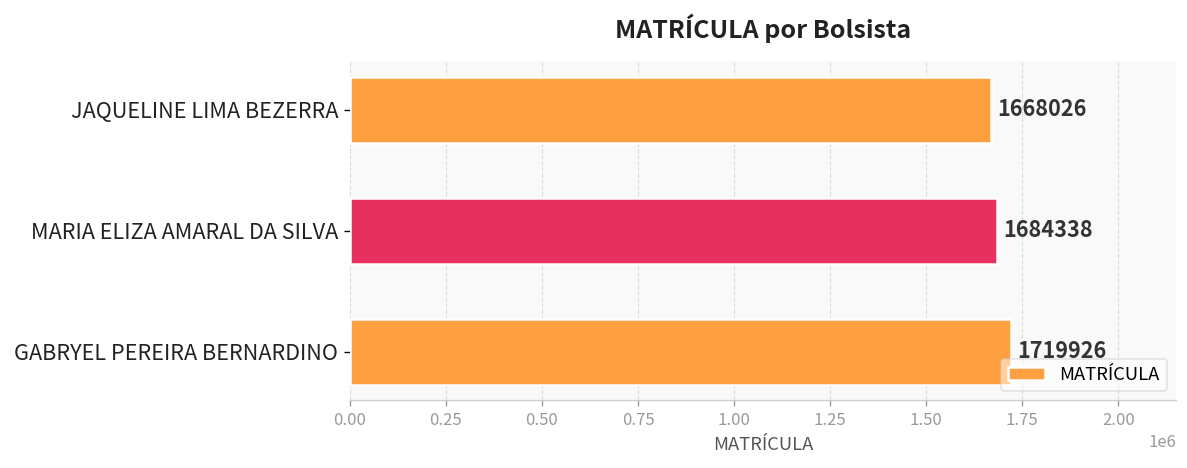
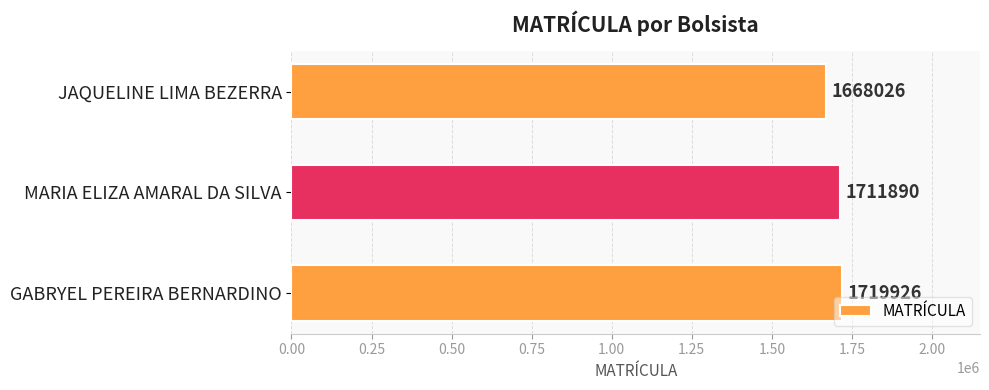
MARIA ELIZA AMARAL DA SILVA: 1684338 -> 1711890
